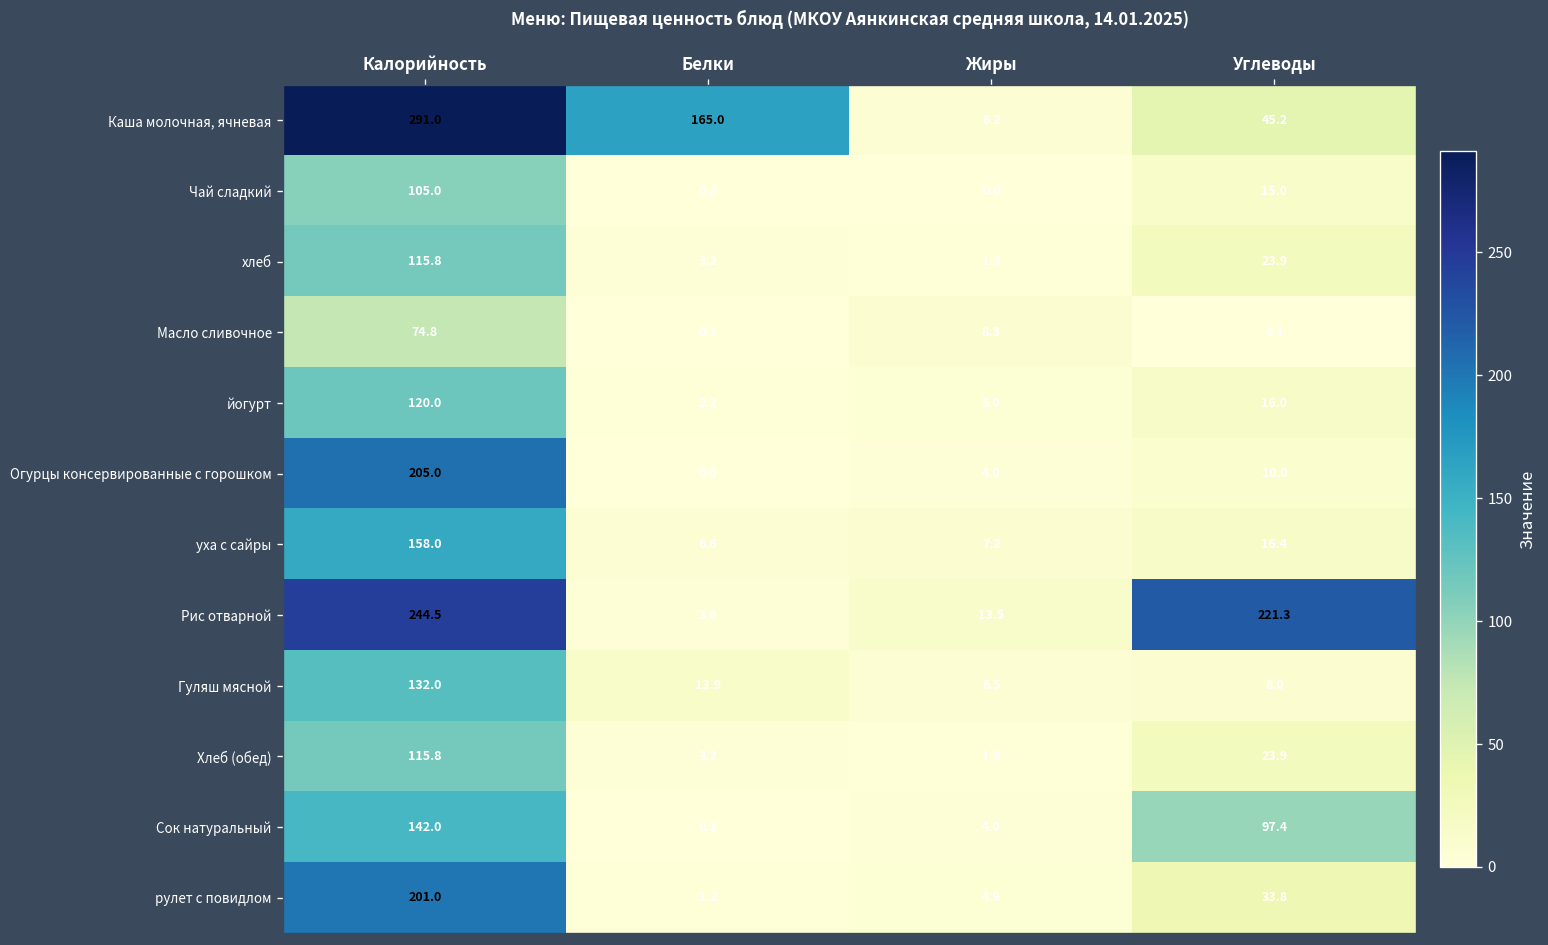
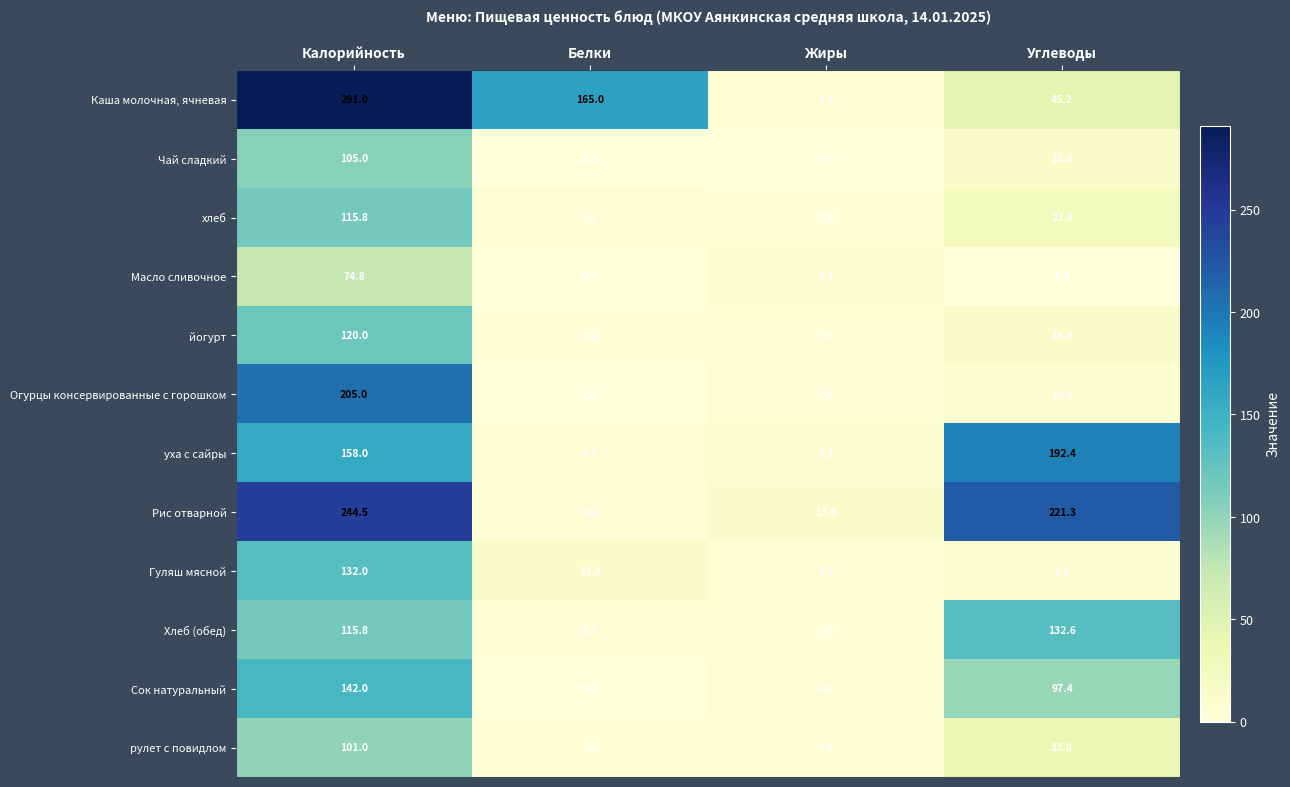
уха с сайры, Углеводы: 16.4 -> 192.4
Хлеб (обед), Углеводы: 23.9 -> 132.6
рулет с повидлом, Калорийность: 201.0 -> 101.0
